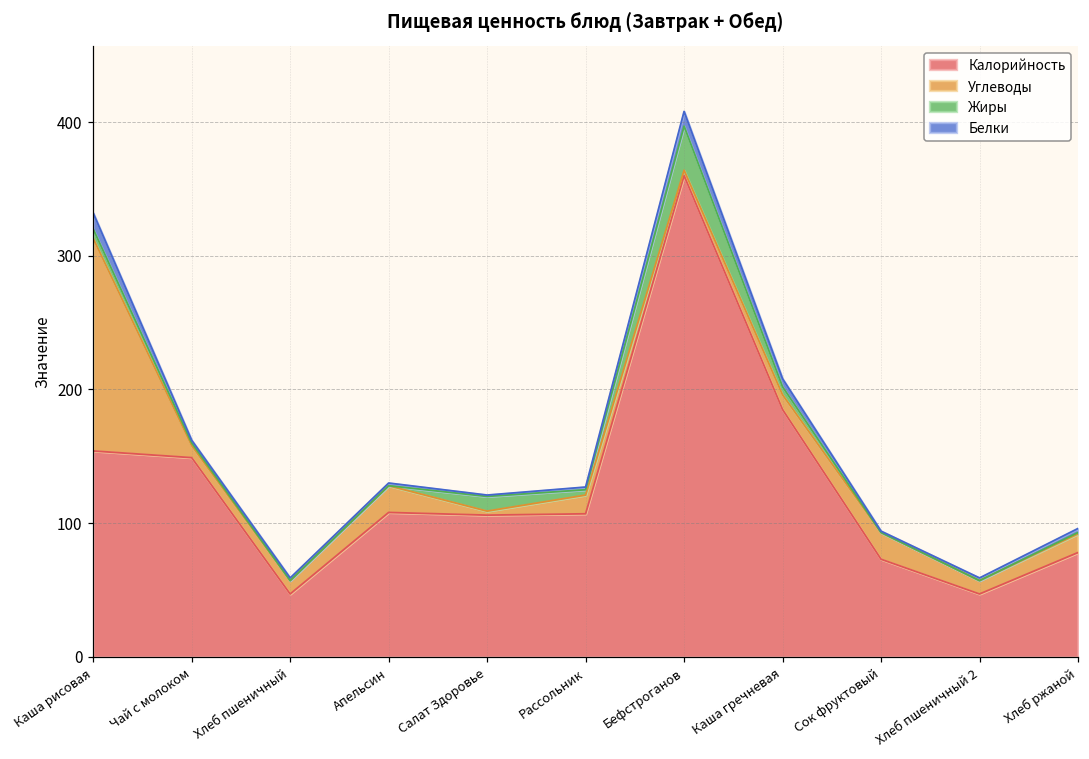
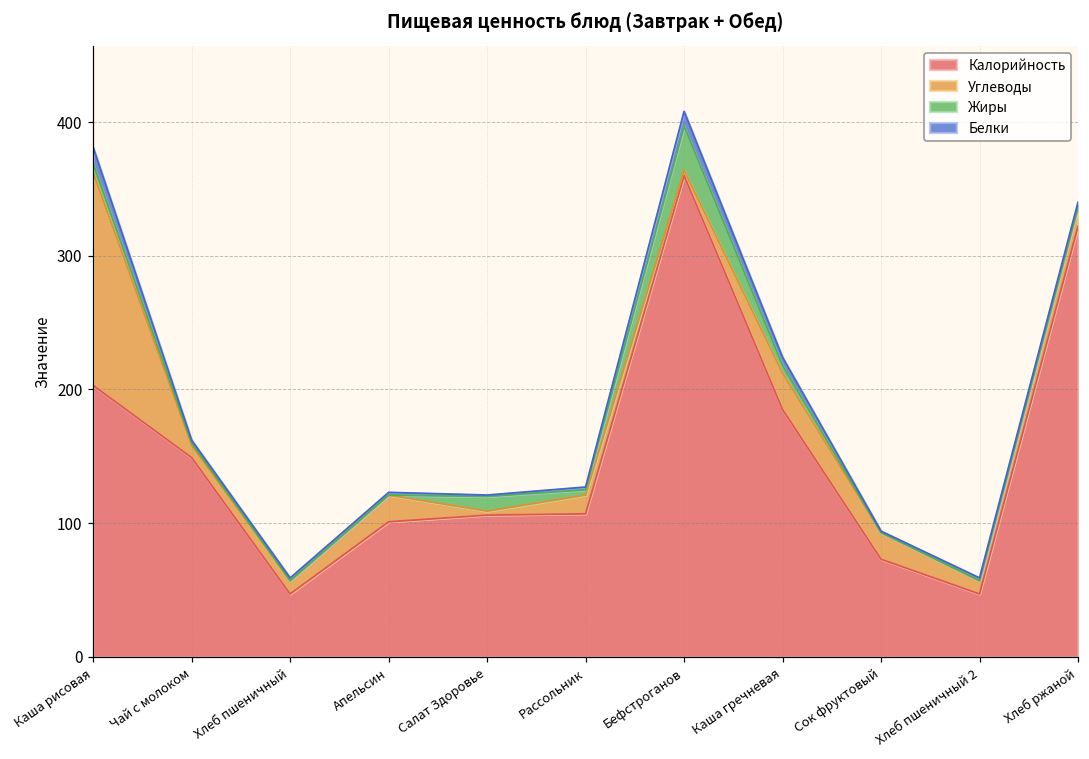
Калорийность, Каша рисовая: 154 -> 203
Калорийность, Апельсин: 108 -> 101
Углеводы, Каша гречневая: 11 -> 27
Калорийность, Хлеб ржаной: 78 -> 322
